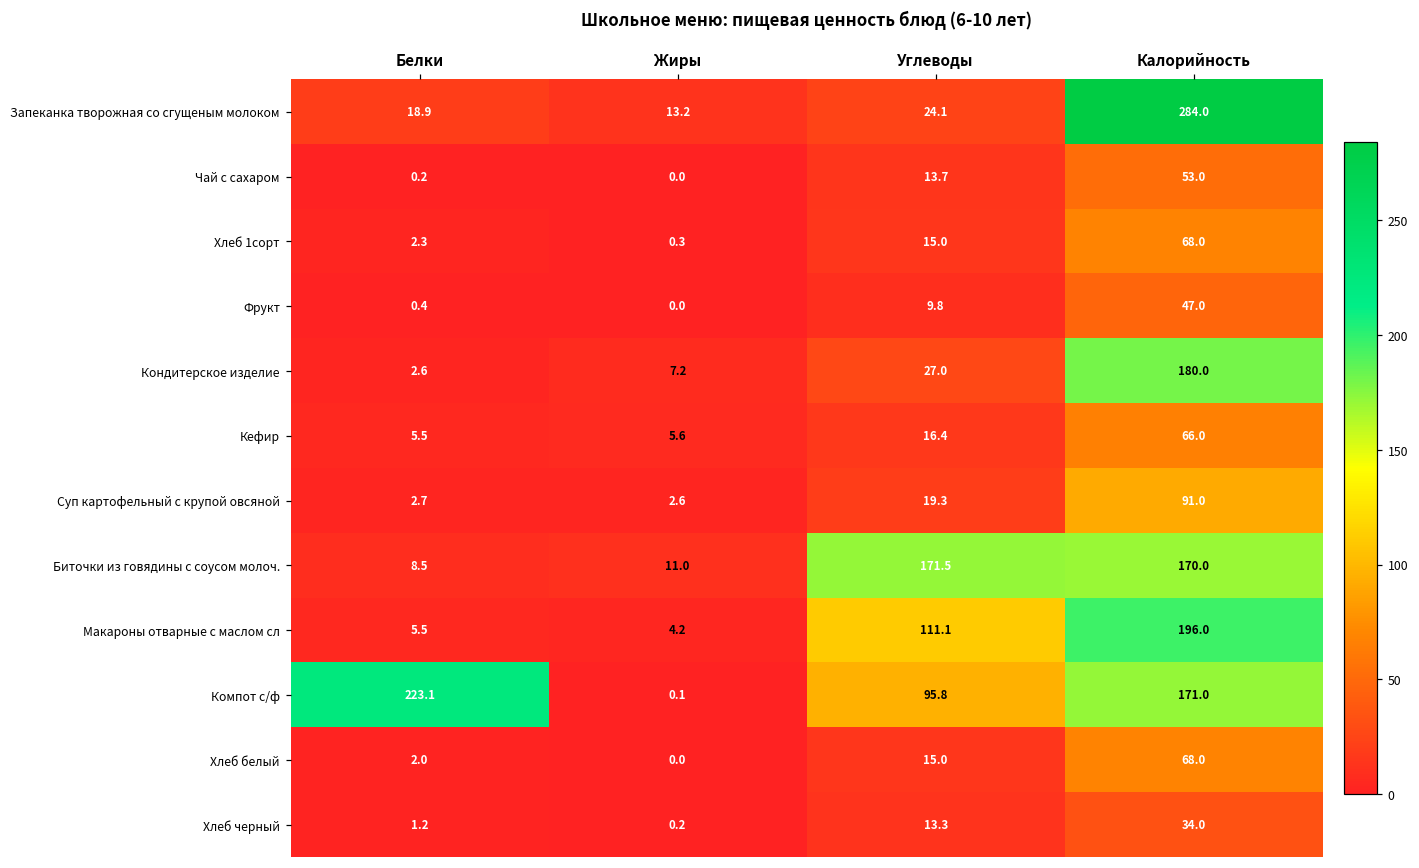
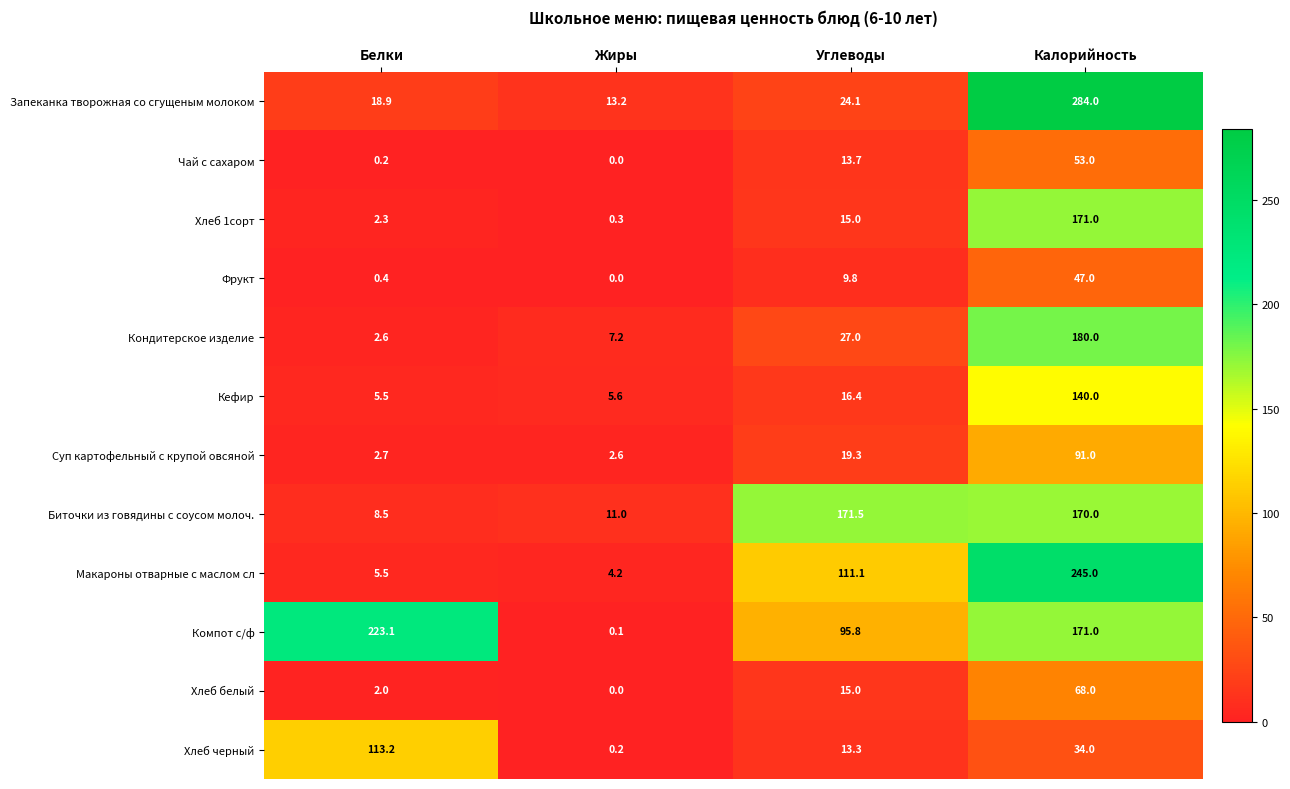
Хлеб 1сорт, Калорийность: 68.0 -> 171.0
Кефир, Калорийность: 66.0 -> 140.0
Макароны отварные с маслом сл, Калорийность: 196.0 -> 245.0
Хлеб черный, Белки: 1.2 -> 113.2
